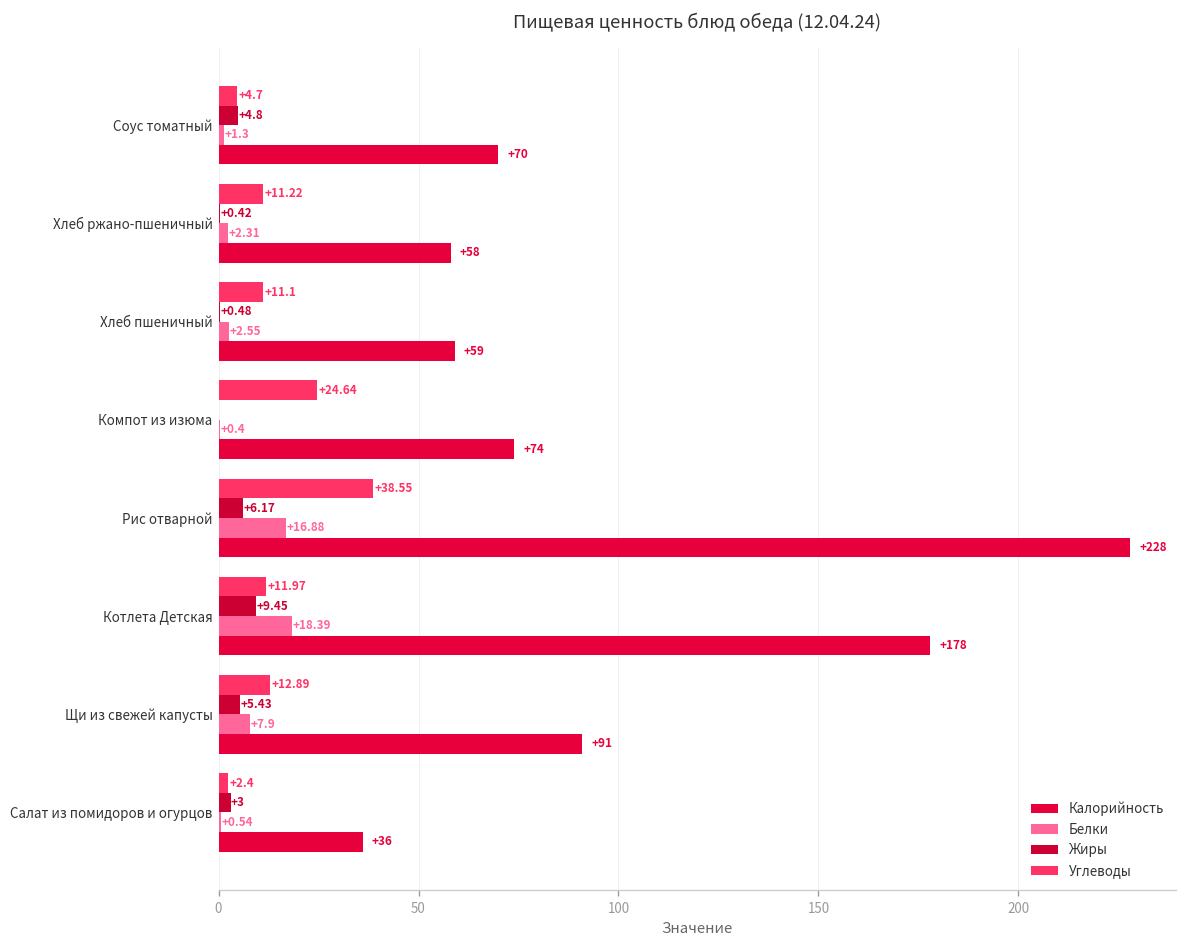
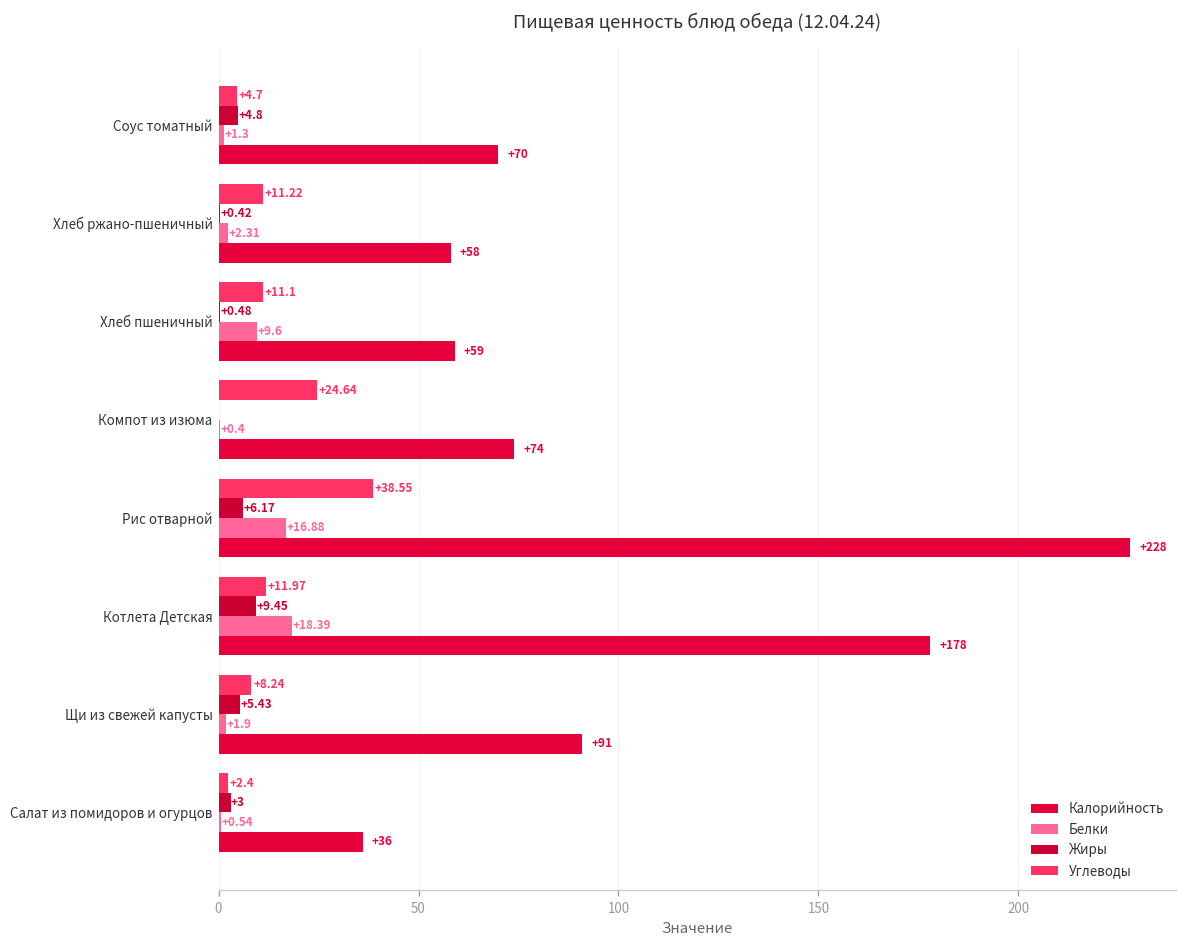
Белки, Хлеб пшеничный: +2.55 -> +9.6
Углеводы, Щи из свежей капусты: +12.89 -> +8.24
Белки, Щи из свежей капусты: +7.9 -> +1.9
